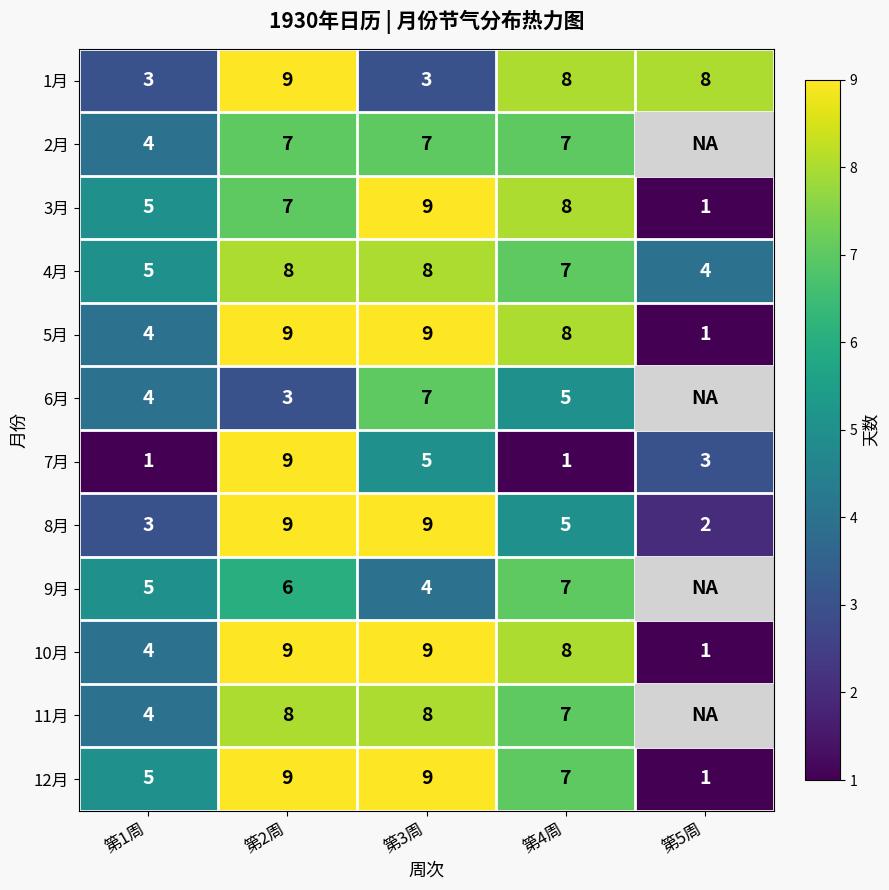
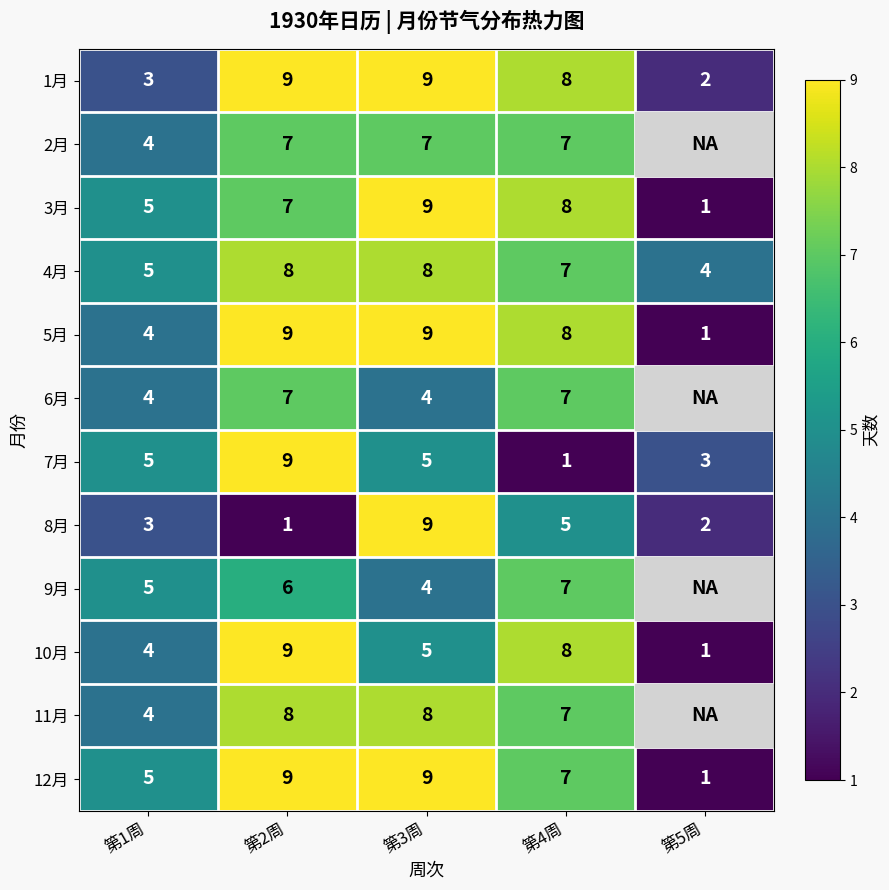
1月, 第3周: 3 -> 9
1月, 第5周: 8 -> 2
6月, 第2周: 3 -> 7
6月, 第3周: 7 -> 4
6月, 第4周: 5 -> 7
7月, 第1周: 1 -> 5
8月, 第2周: 9 -> 1
10月, 第3周: 9 -> 5
